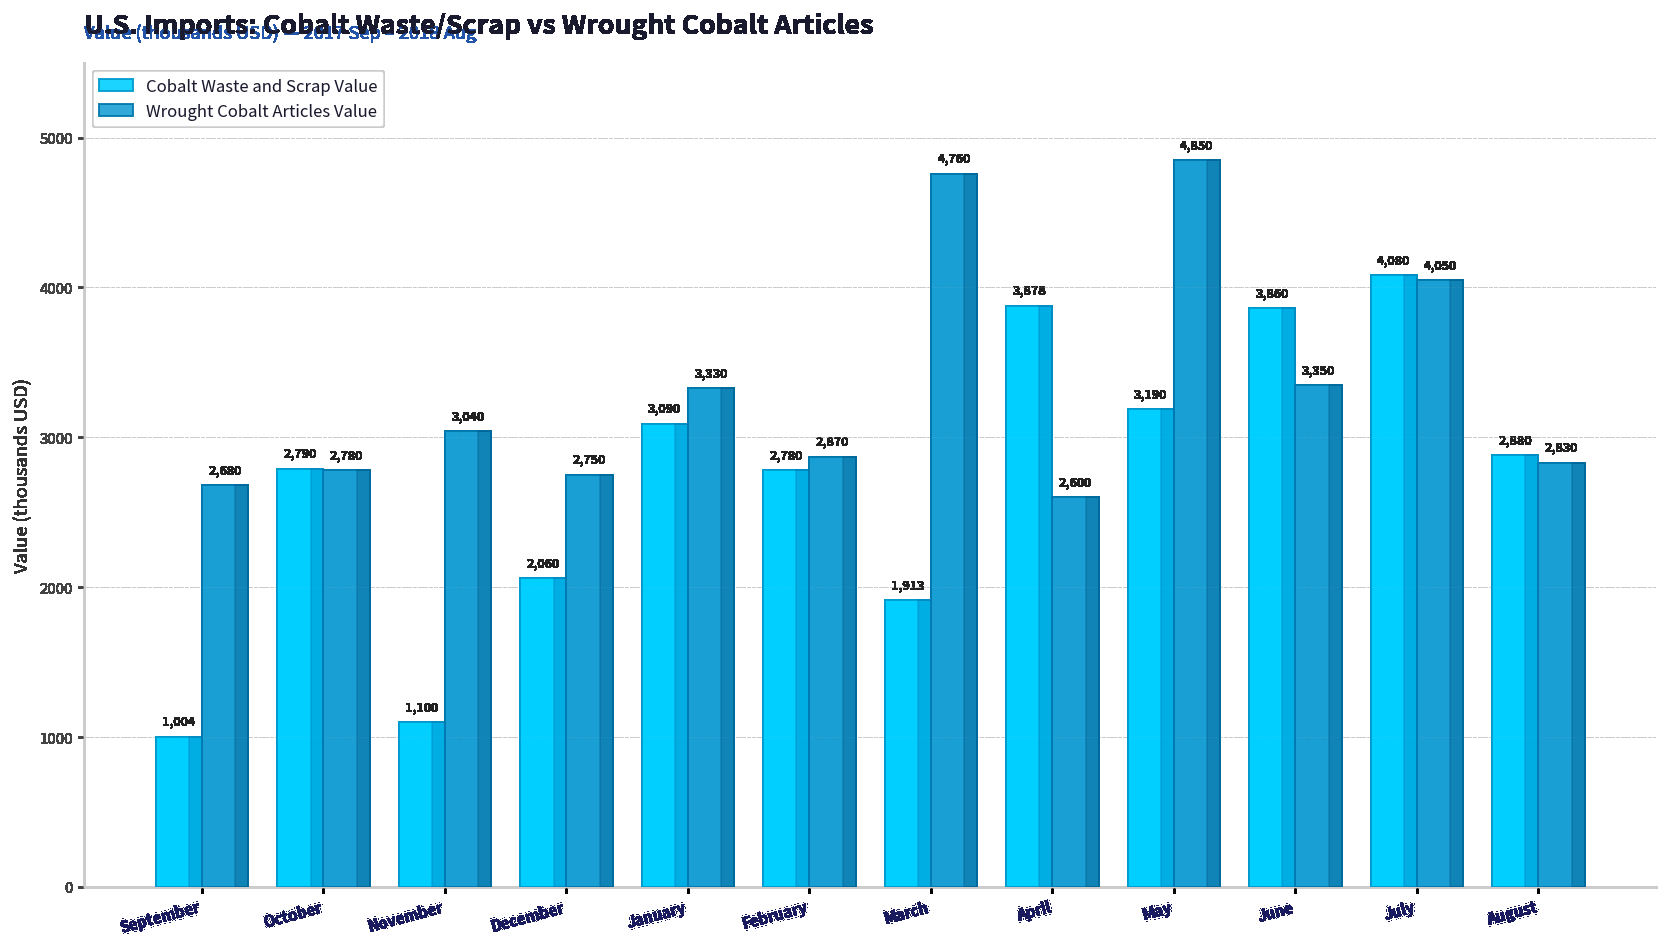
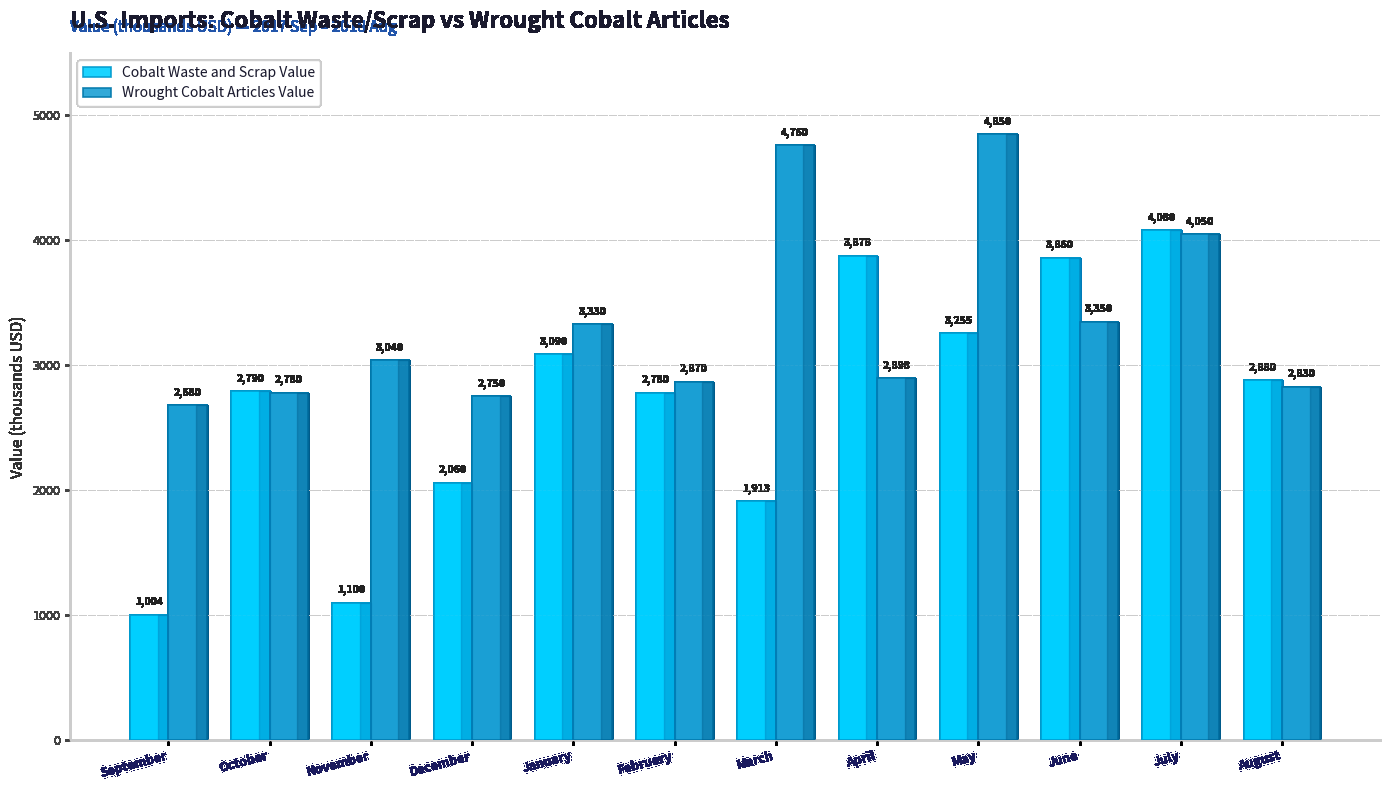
Wrought Cobalt Articles Value, April: 2,600 -> 2,898
Cobalt Waste and Scrap Value, May: 3,190 -> 3,255
